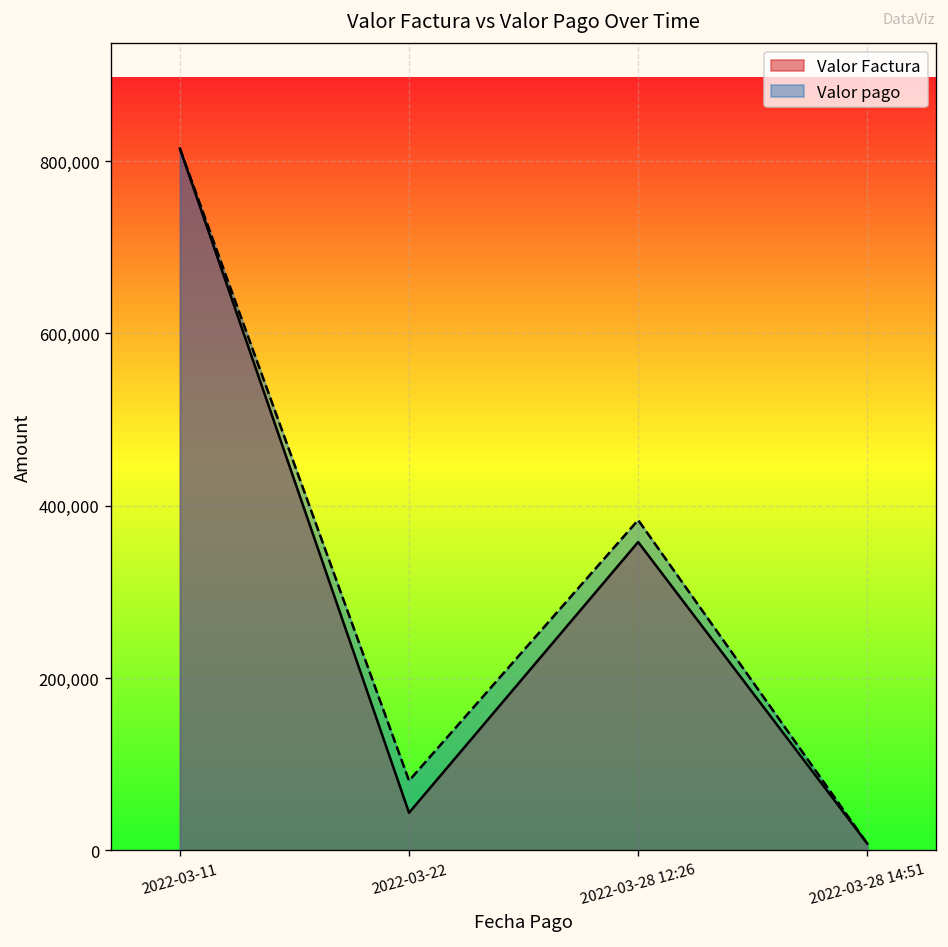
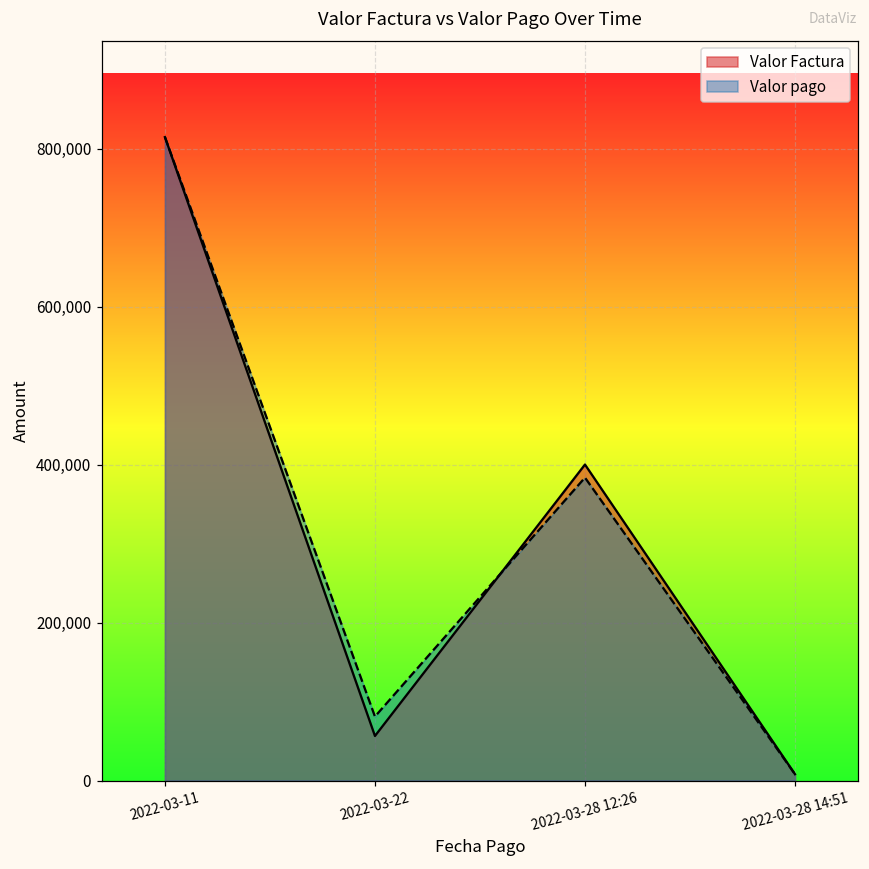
Valor Factura, 2022-03-22: 40,000 -> 60,000
Valor Factura, 2022-03-28 12:26: 360,000 -> 400,000
